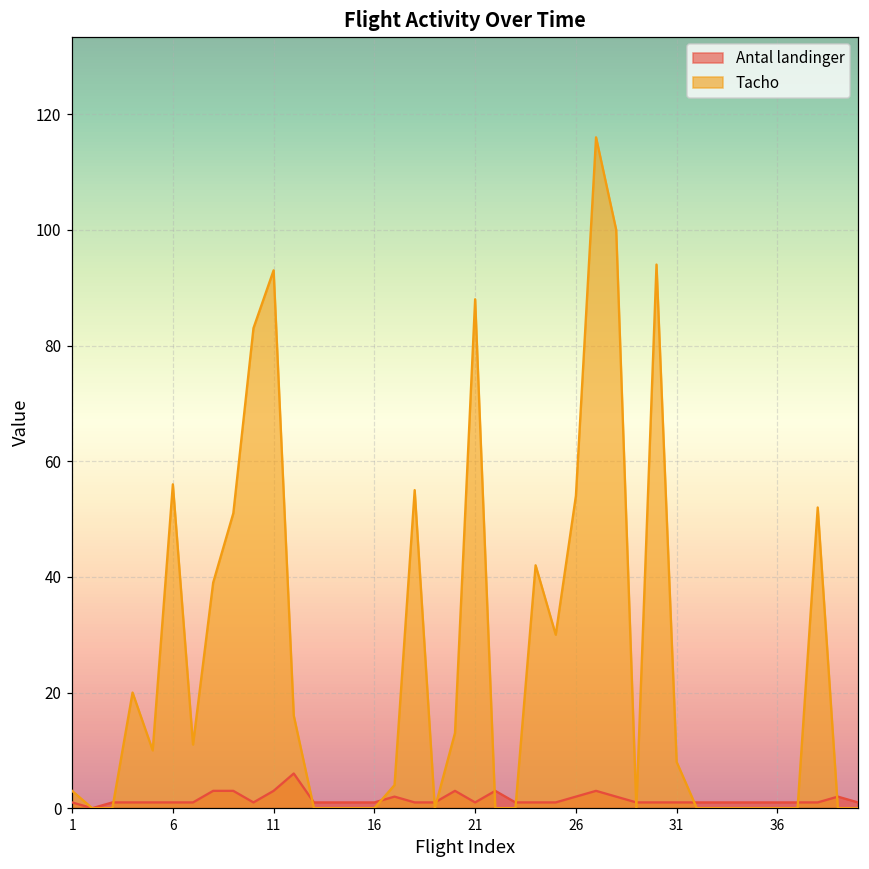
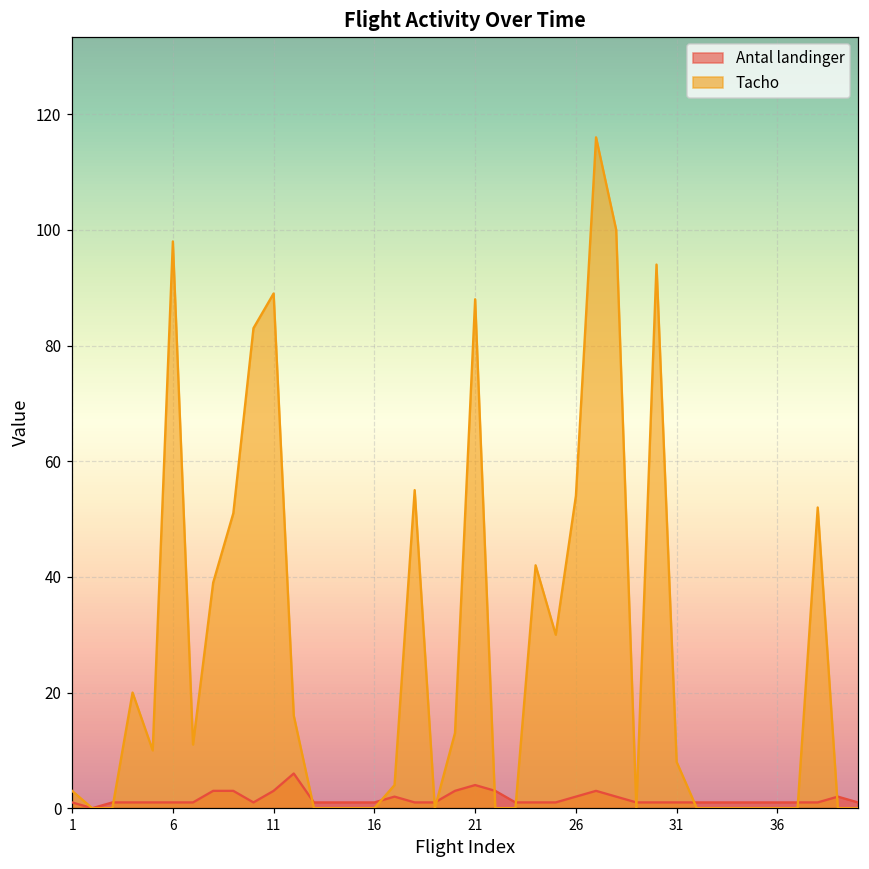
Tacho, 6: 56 -> 98
Tacho, 11: 93 -> 89
Antal landinger, 21: 1 -> 4
